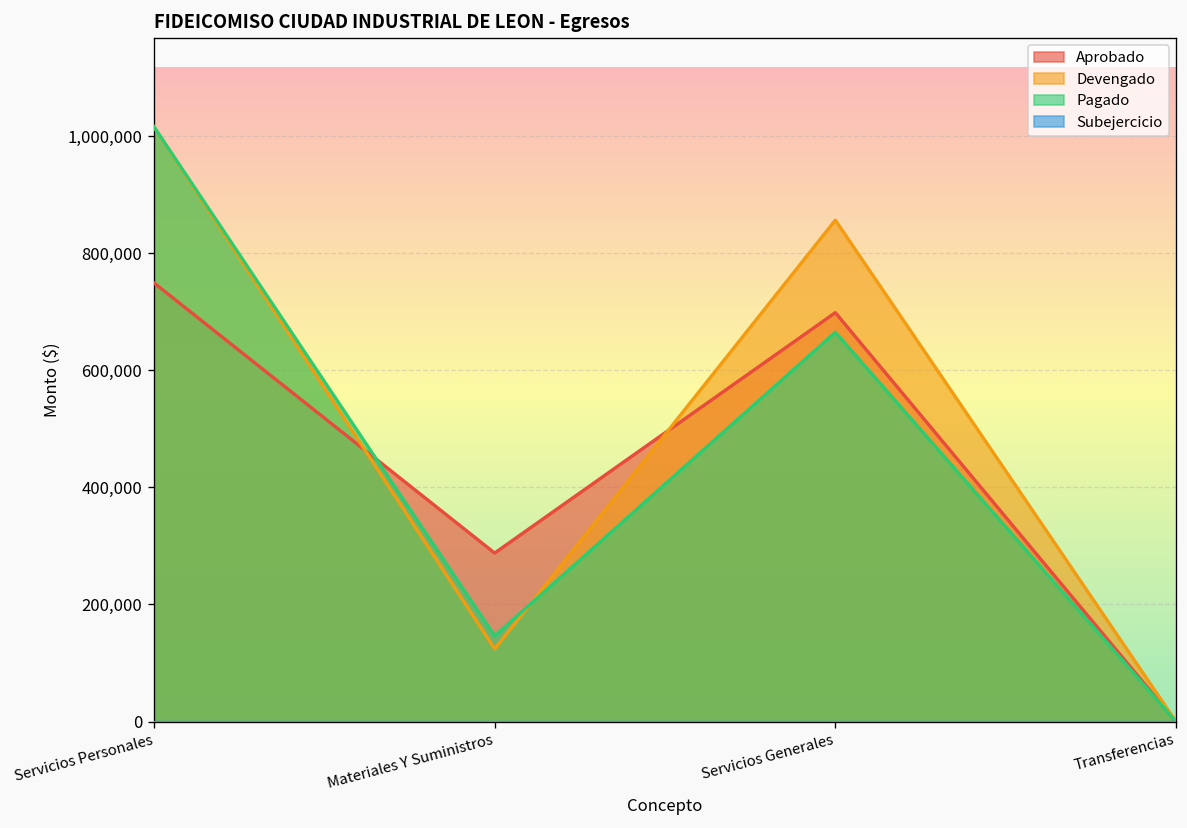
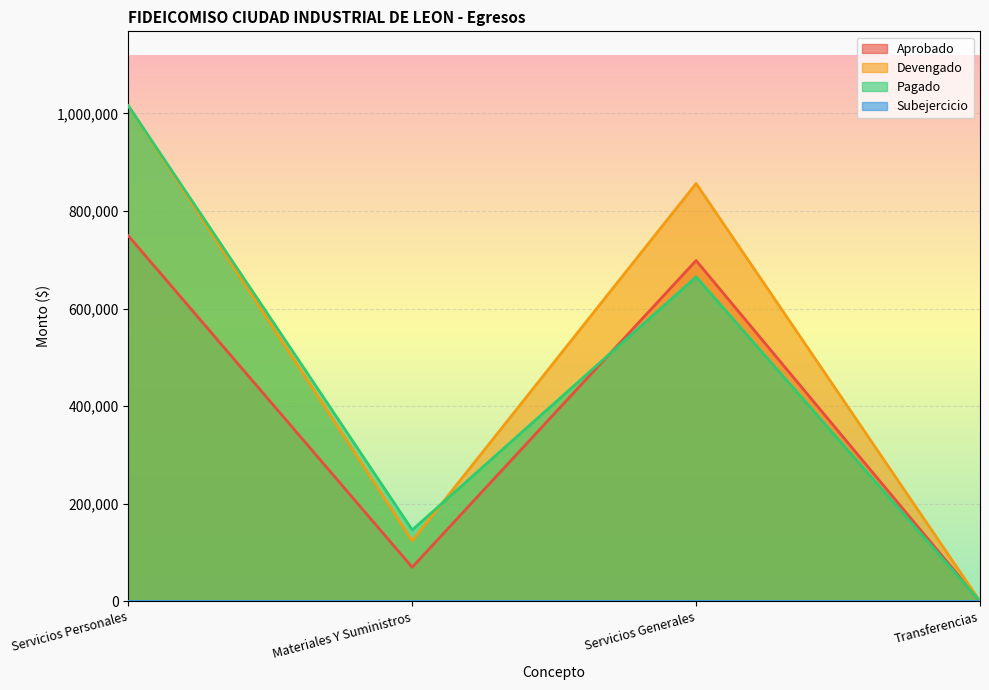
Aprobado, Materiales Y Suministros: 290,000 -> 70,000
